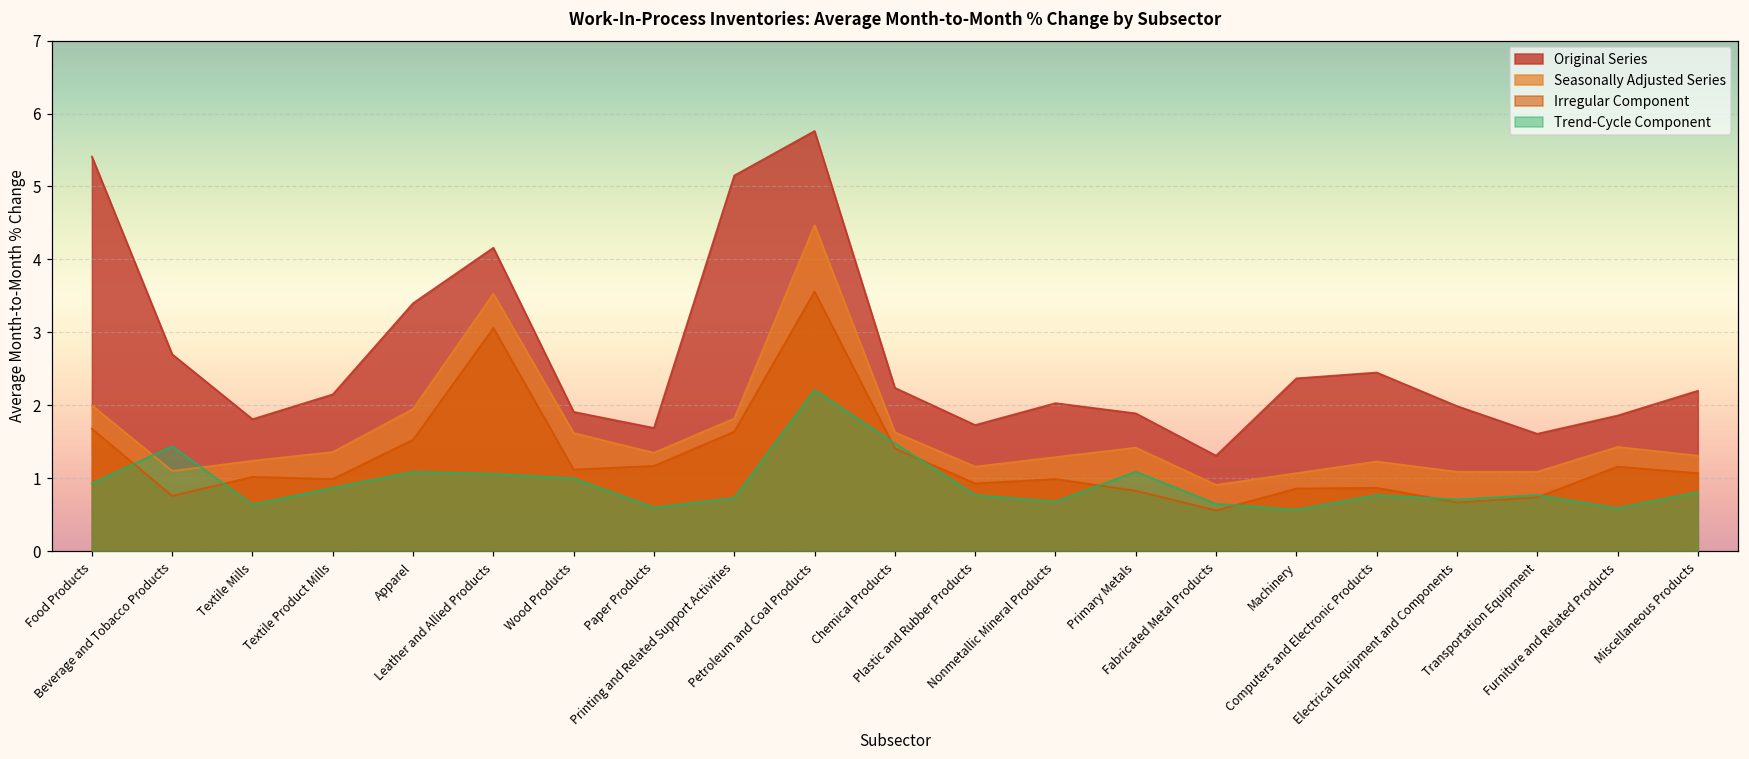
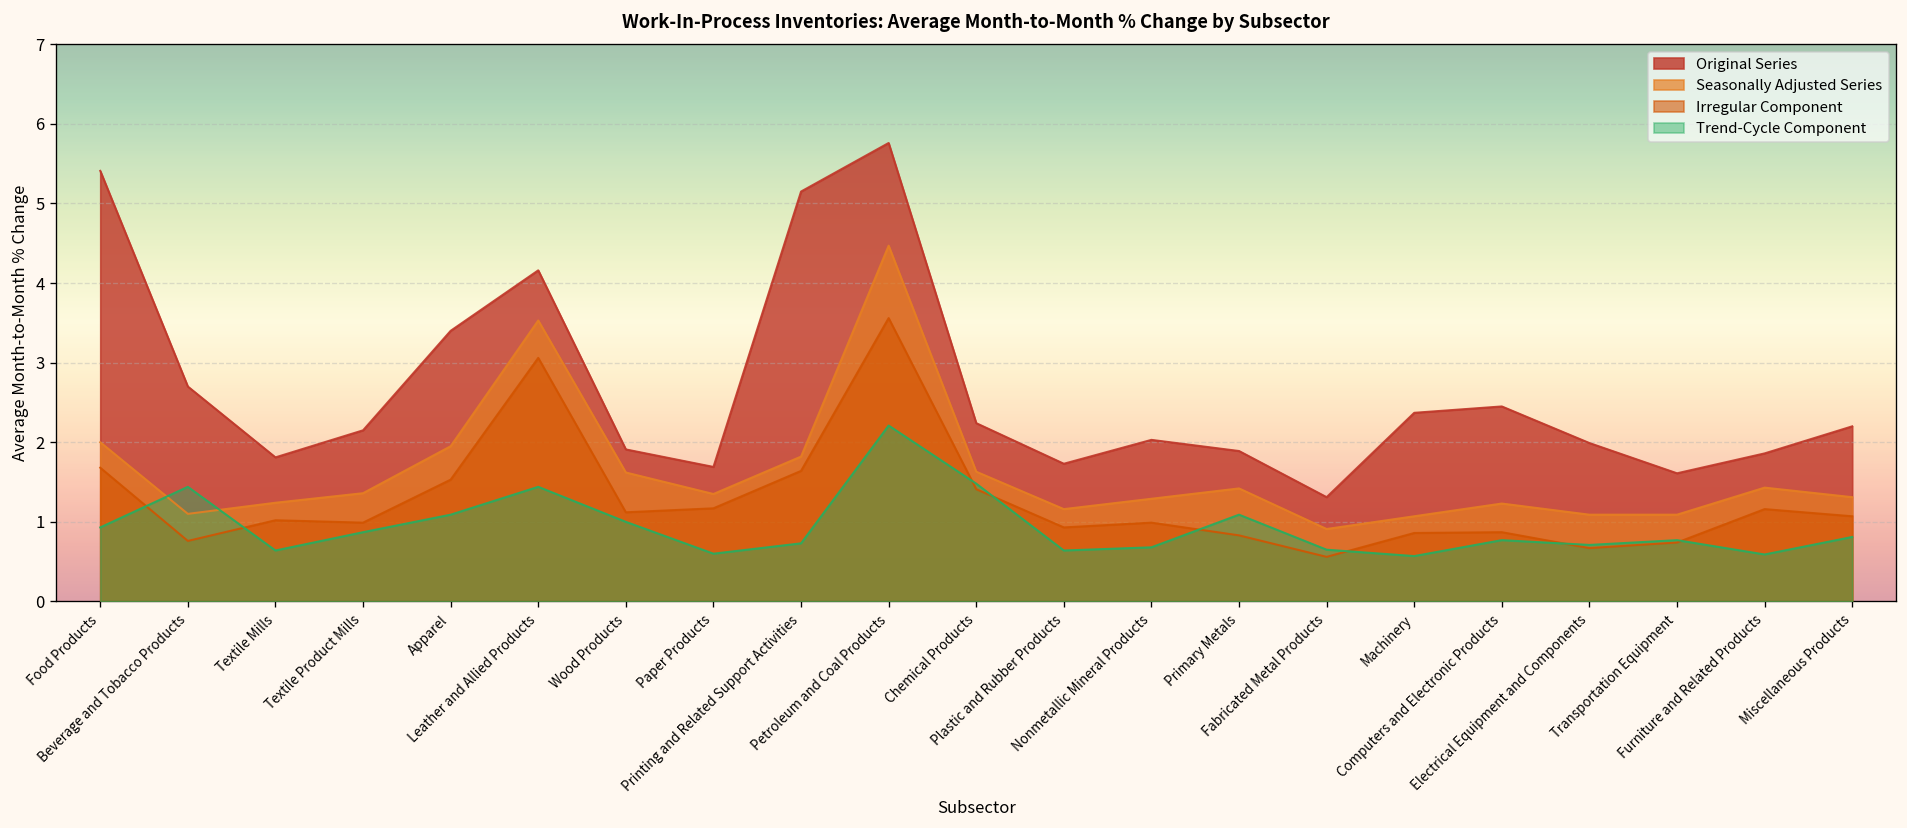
Trend-Cycle Component, Leather and Allied Products: 1.1 -> 1.4
Trend-Cycle Component, Plastic and Rubber Products: 0.8 -> 0.6
